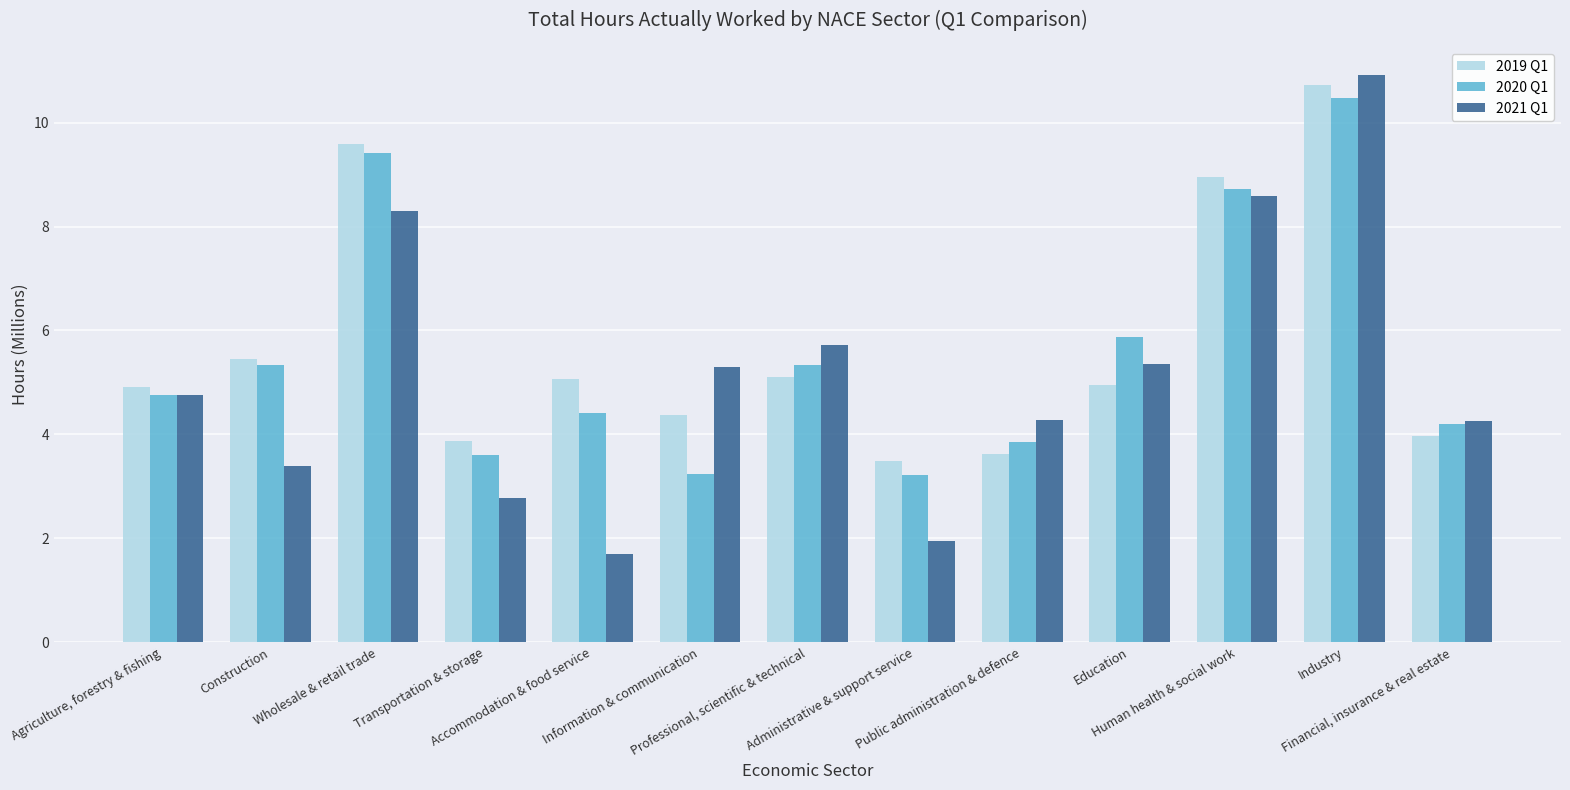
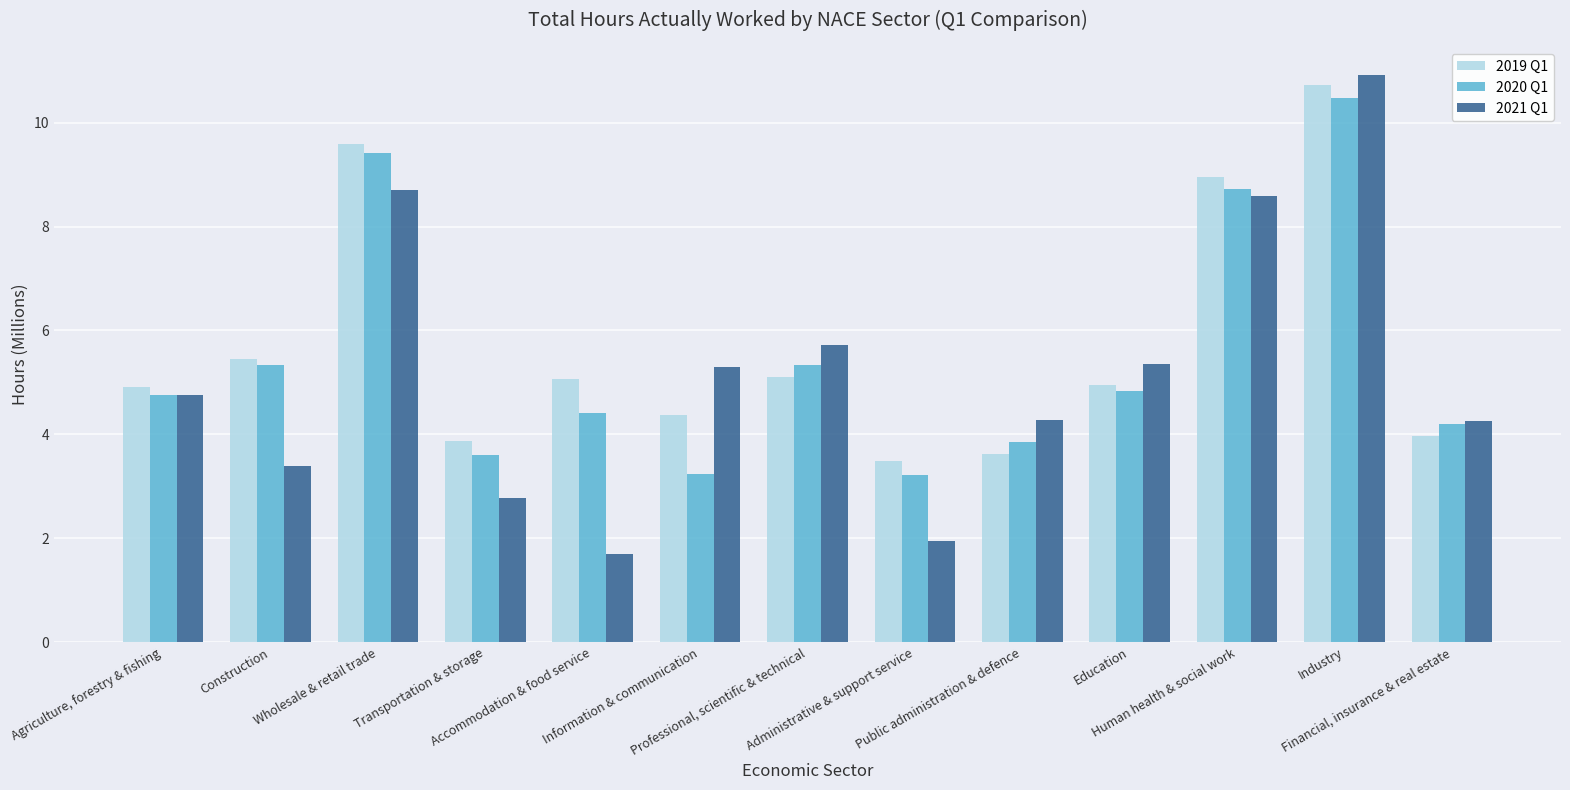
2021 Q1, Wholesale & retail trade: 8.3 -> 8.7
2020 Q1, Education: 5.9 -> 4.8
